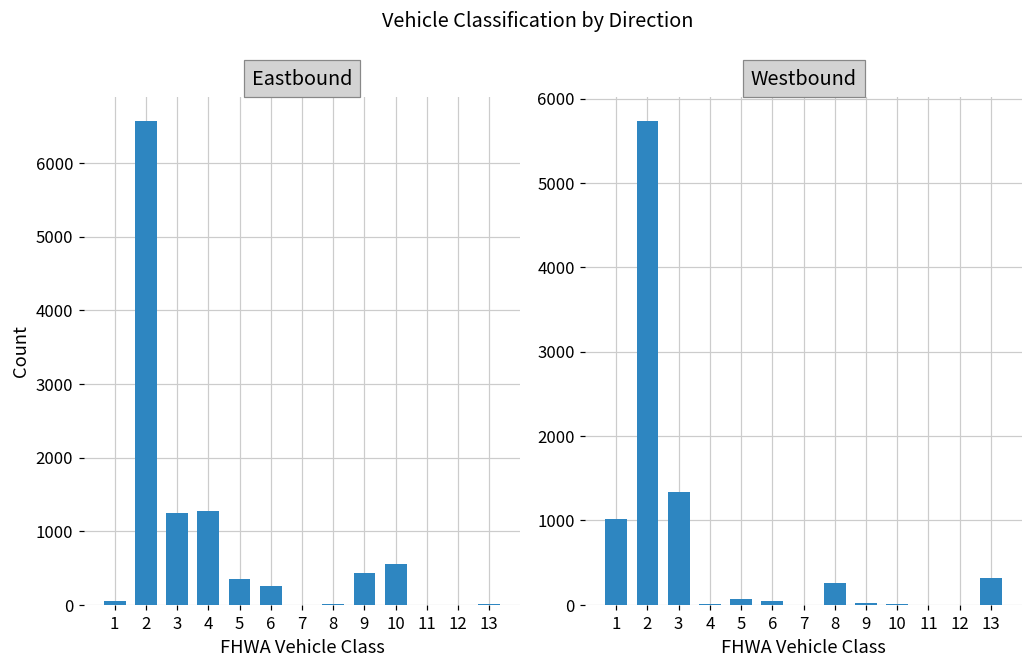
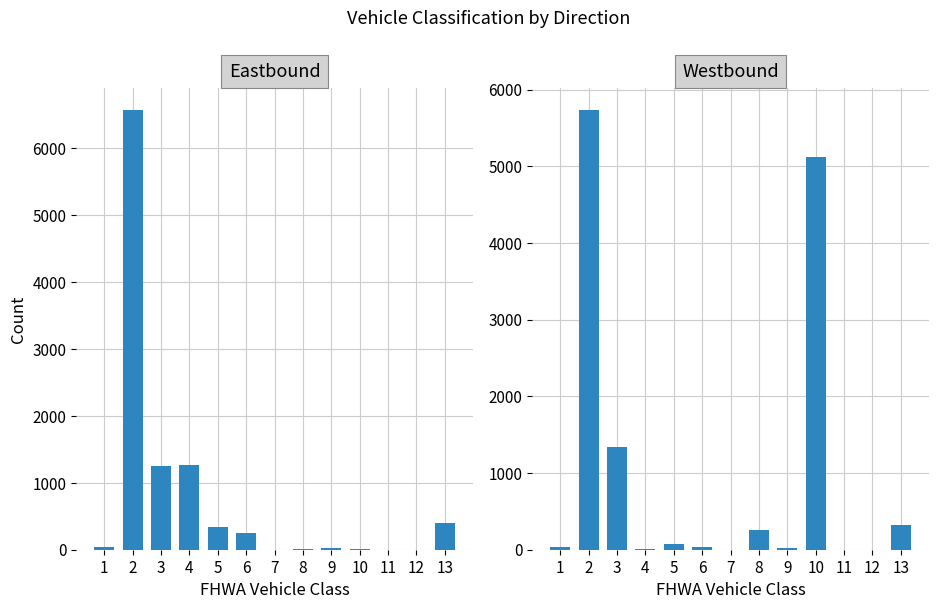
Eastbound, 9: 400 -> 0
Eastbound, 10: 600 -> 0
Eastbound, 13: 0 -> 400
Westbound, 1: 1000 -> 0
Westbound, 10: 0 -> 5100
